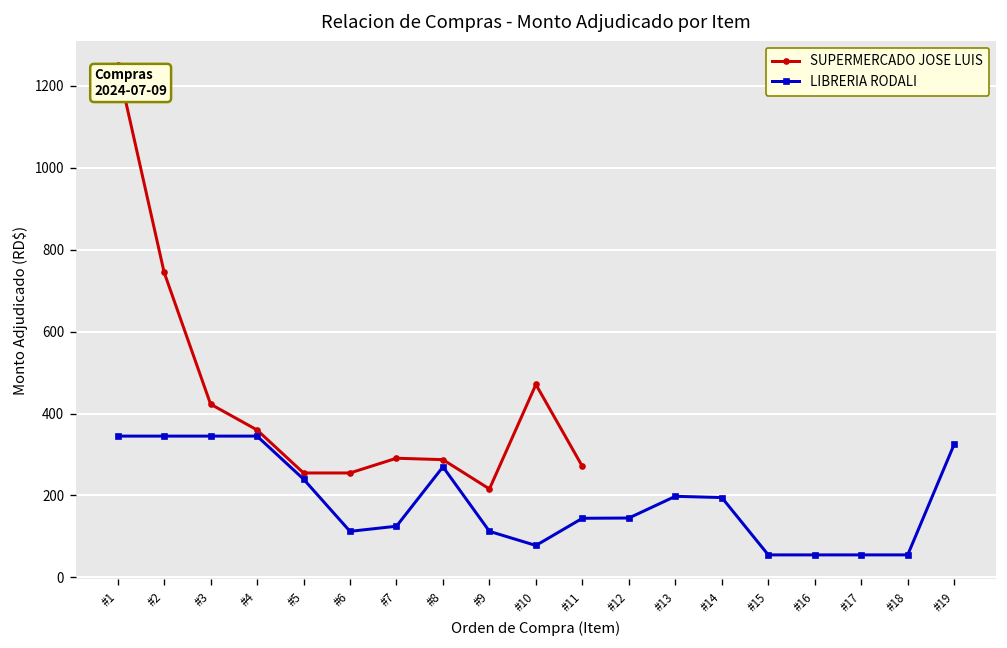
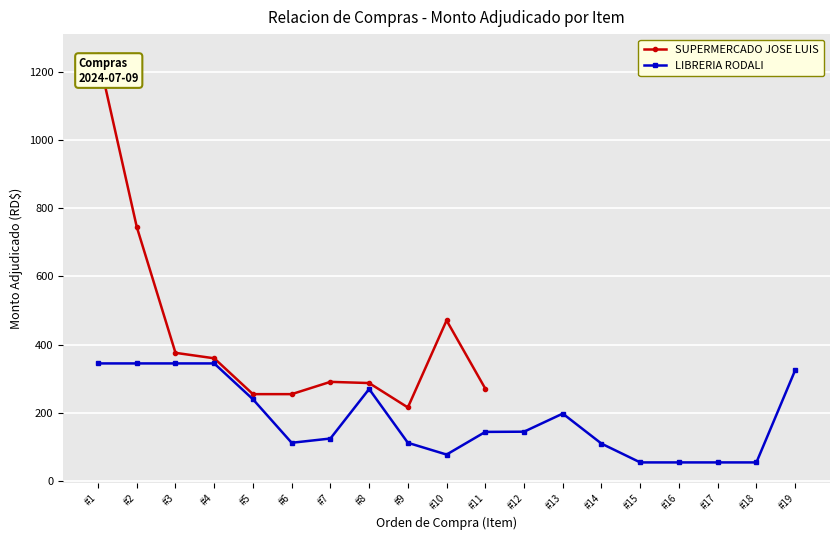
SUPERMERCADO JOSE LUIS, #3: 420 -> 380
LIBRERIA RODALI, #14: 200 -> 110
